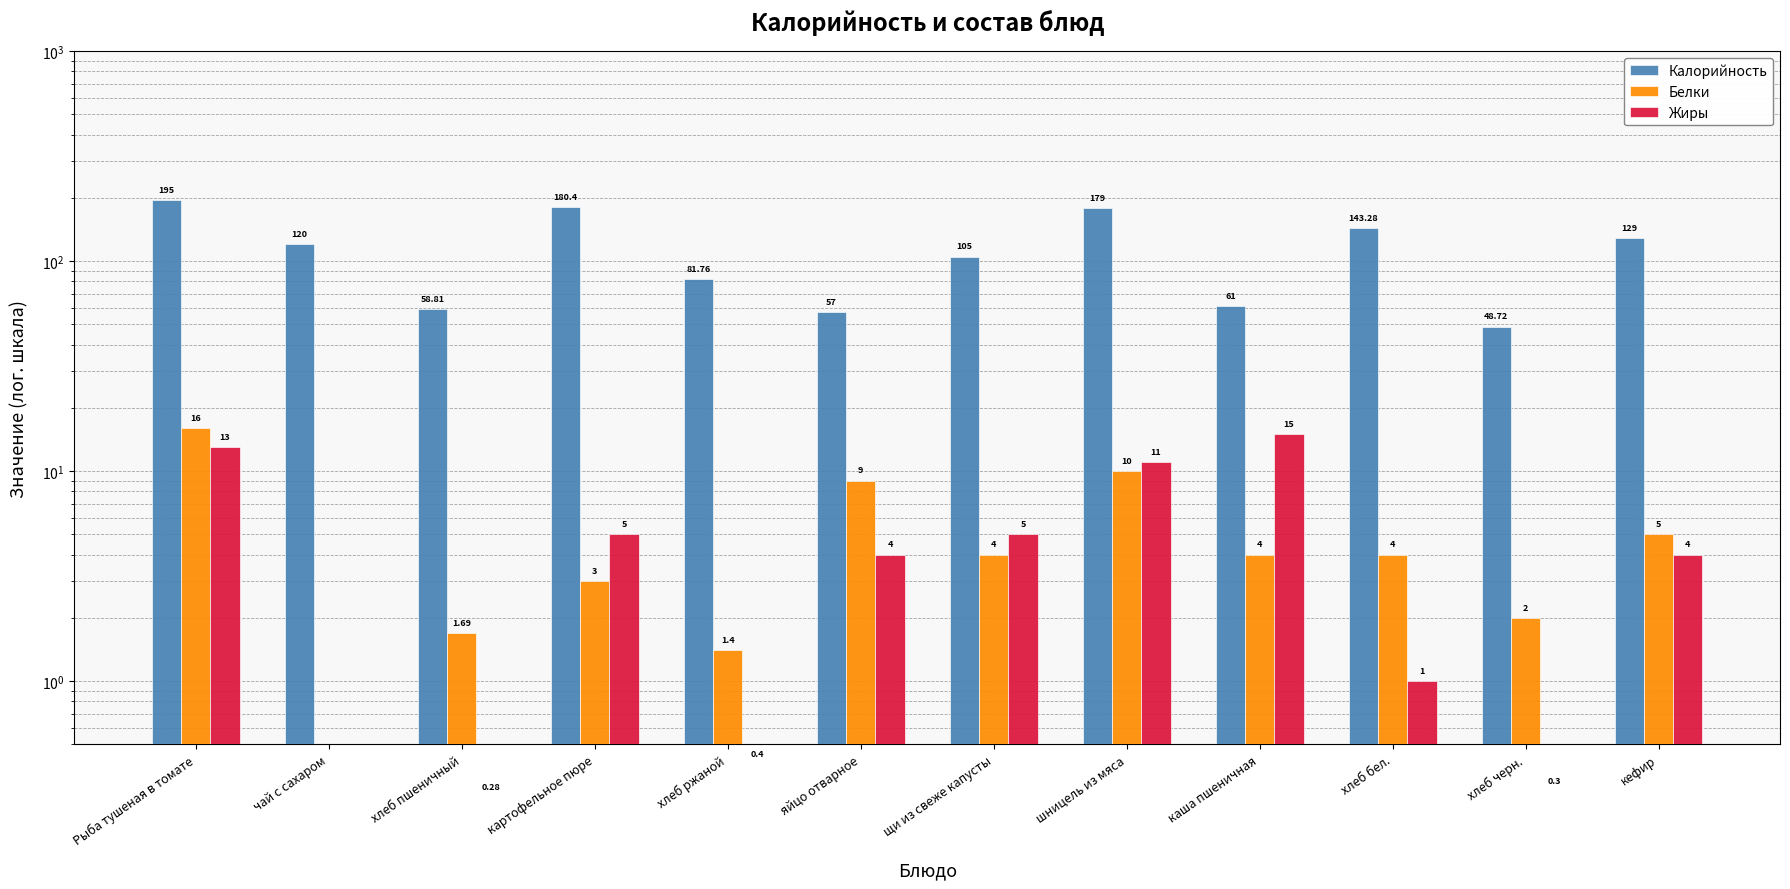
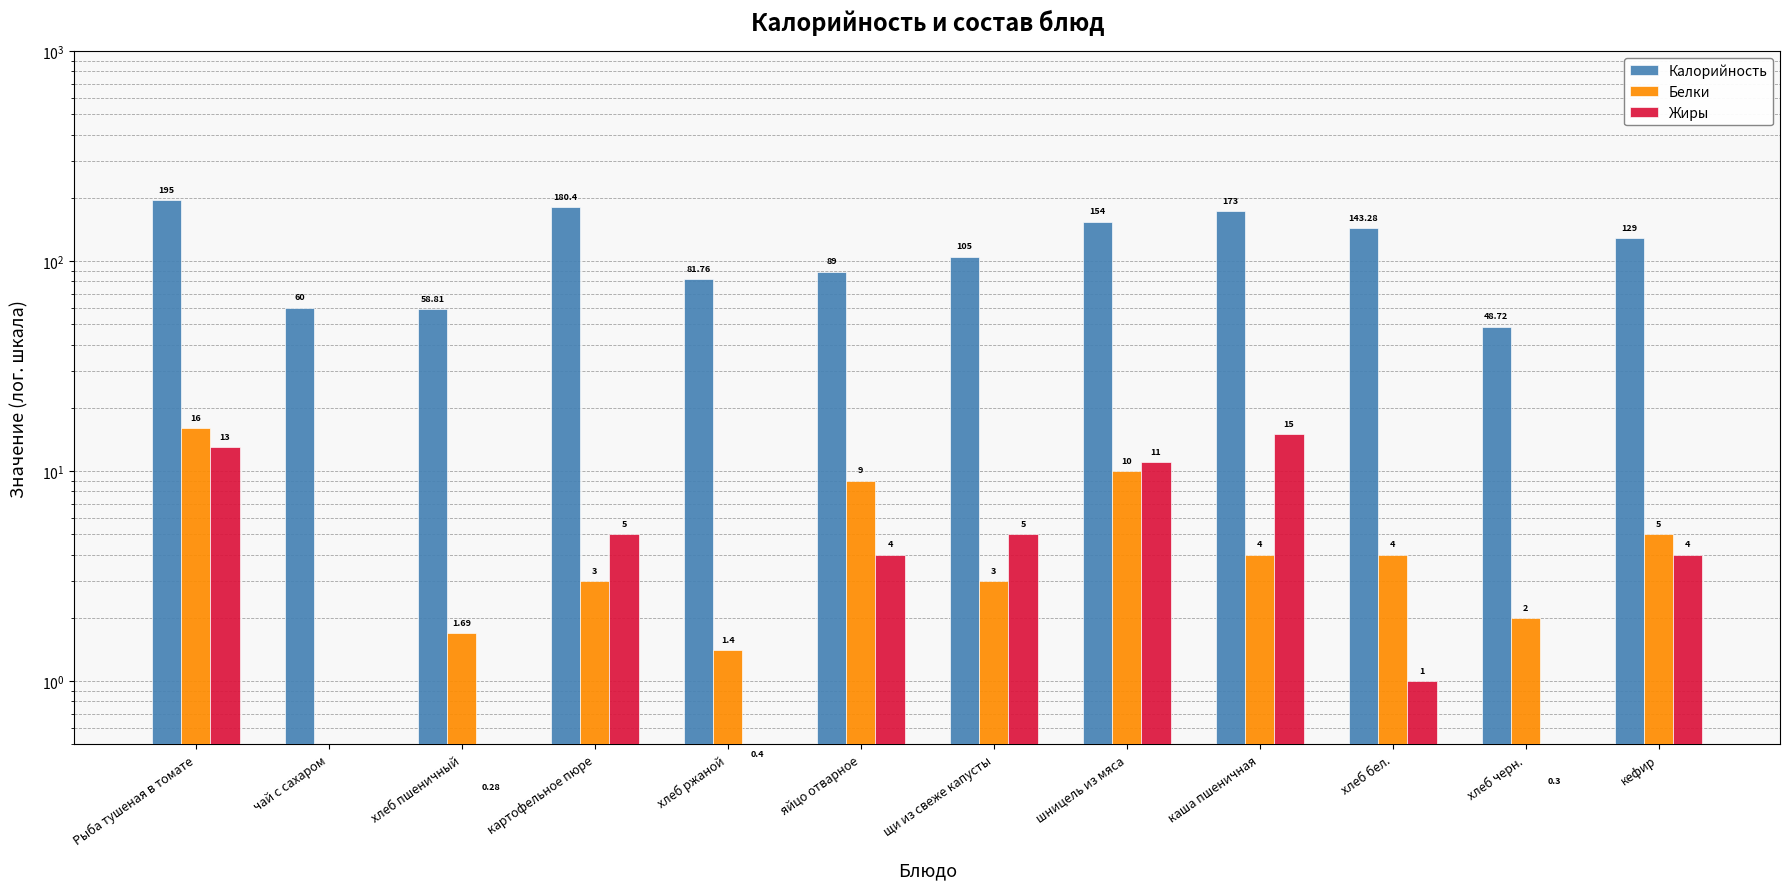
Калорийность, чай с сахаром: 120 -> 60
Калорийность, яйцо отварное: 57 -> 89
Белки, щи из свеже капусты: 4 -> 3
Калорийность, шницель из мяса: 179 -> 154
Калорийность, каша пшеничная: 61 -> 173
